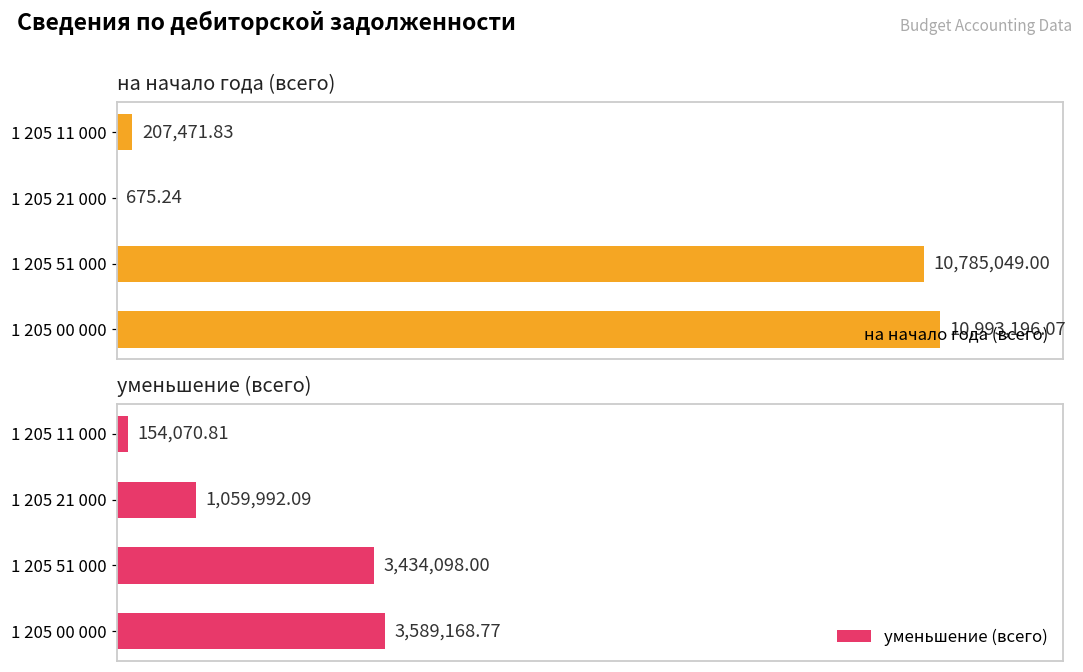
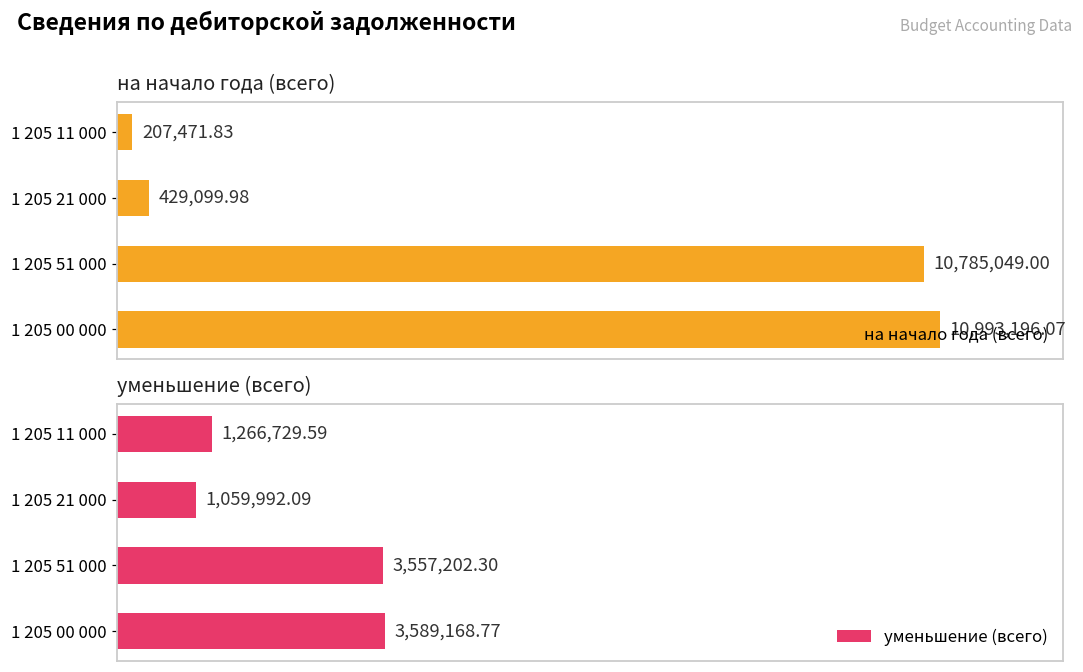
на начало года (всего), 1 205 21 000: 675.24 -> 429,099.98
уменьшение (всего), 1 205 11 000: 154,070.81 -> 1,266,729.59
уменьшение (всего), 1 205 51 000: 3,434,098.00 -> 3,557,202.30
